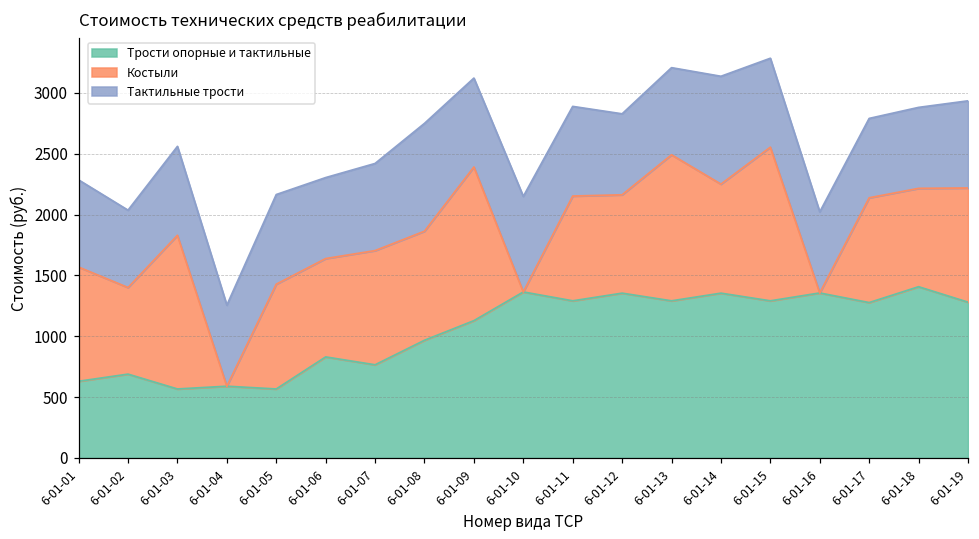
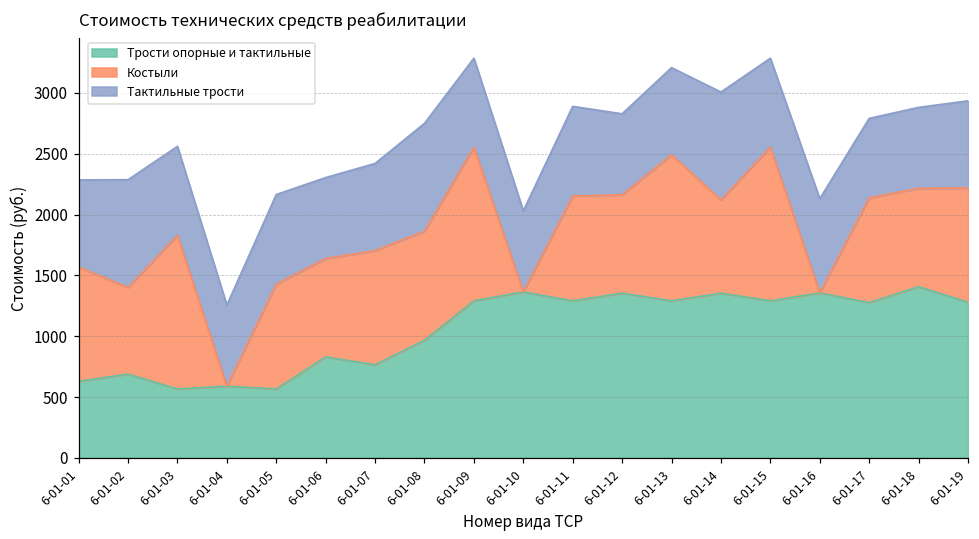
Тактильные трости, 6-01-02: 640 -> 890
Трости опорные и тактильные, 6-01-09: 1130 -> 1290
Тактильные трости, 6-01-10: 790 -> 670
Костыли, 6-01-14: 900 -> 770
Тактильные трости, 6-01-16: 670 -> 770
